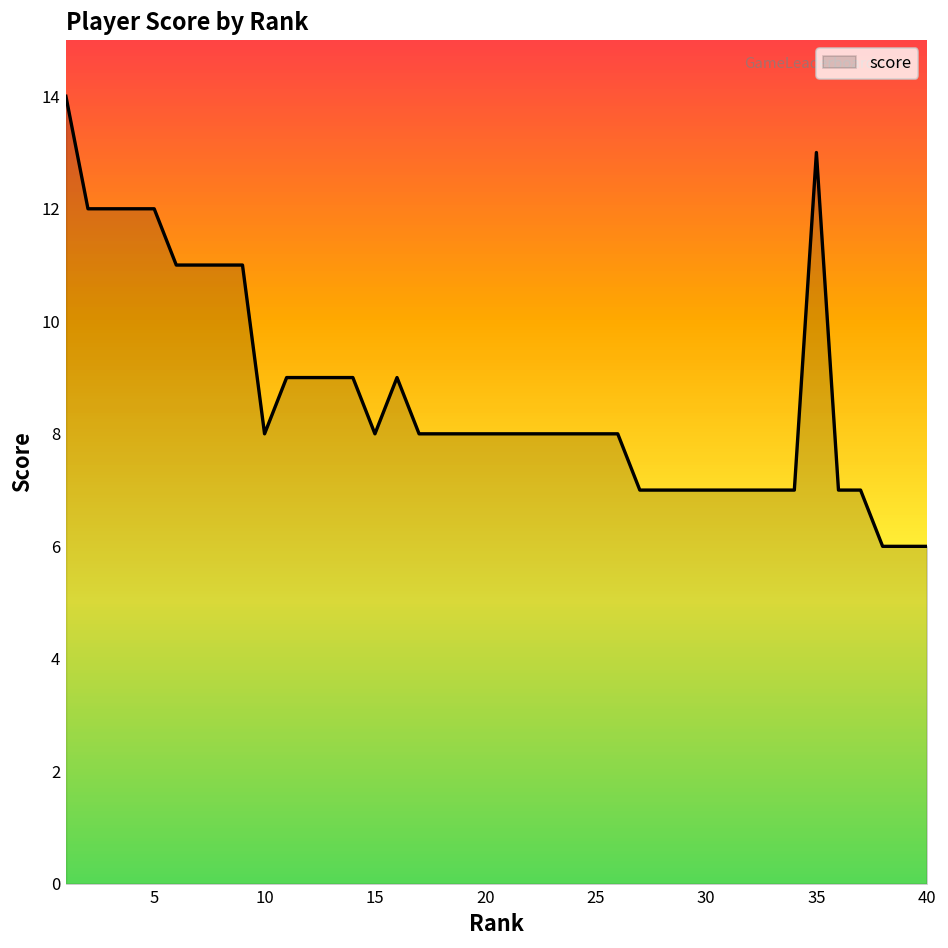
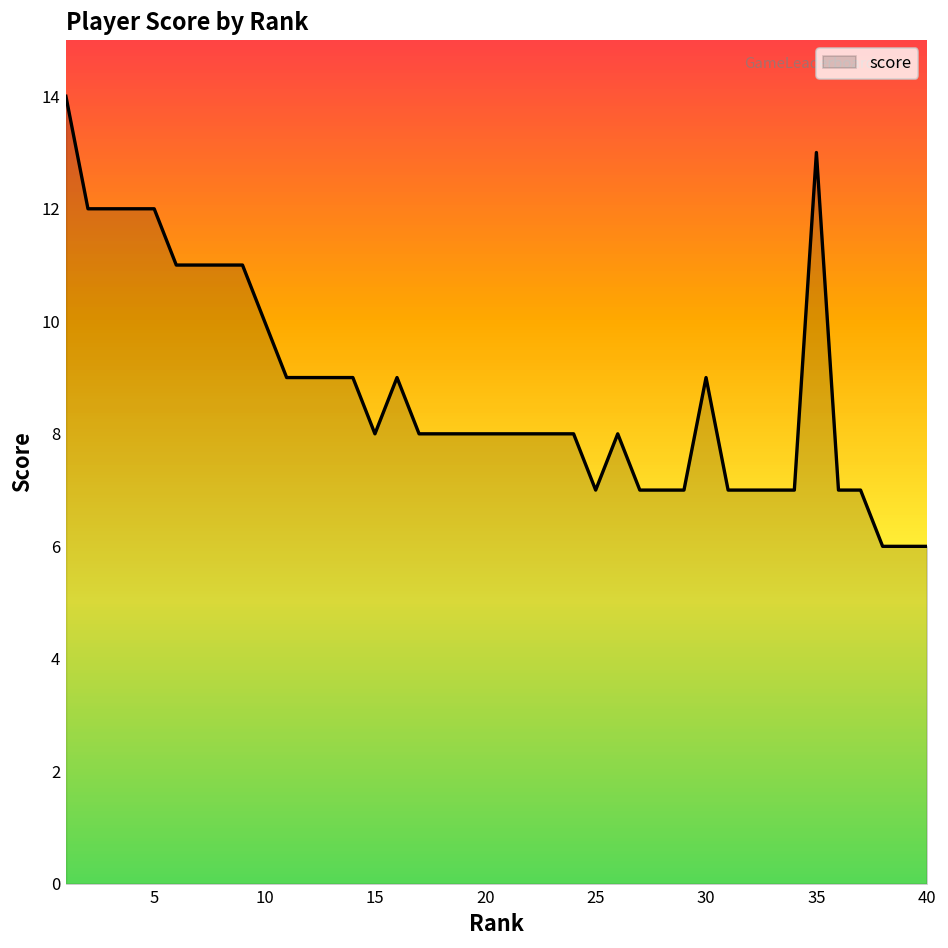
10: 8 -> 10
25: 8 -> 7
30: 7 -> 9
